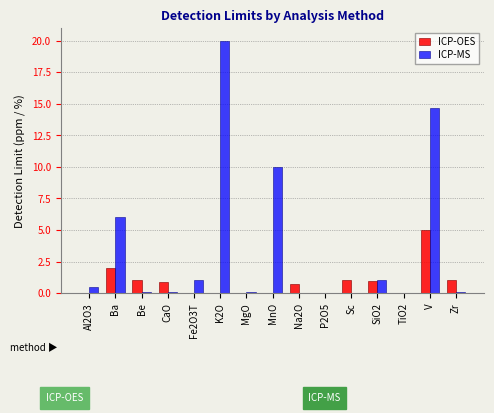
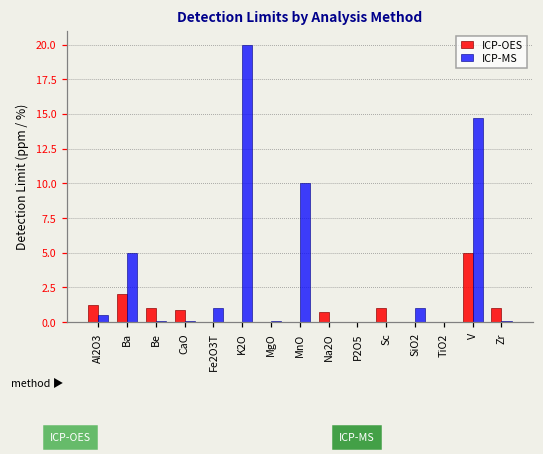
ICP-OES, Al2O3: 0.0 -> 1.2
ICP-MS, Ba: 6 -> 5
ICP-OES, SiO2: 1.0 -> 0.0
